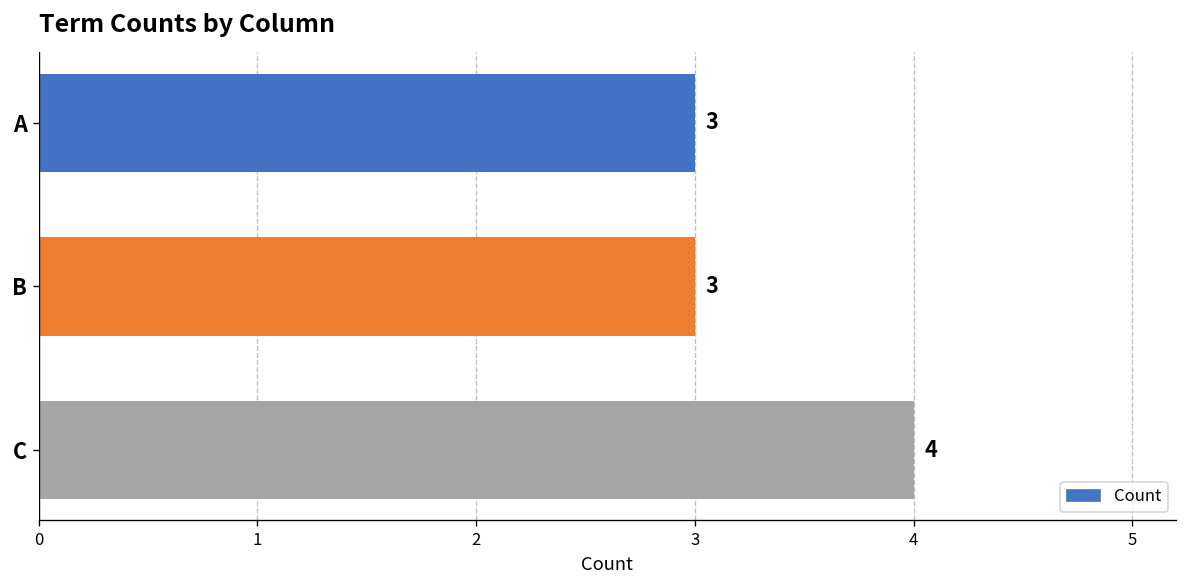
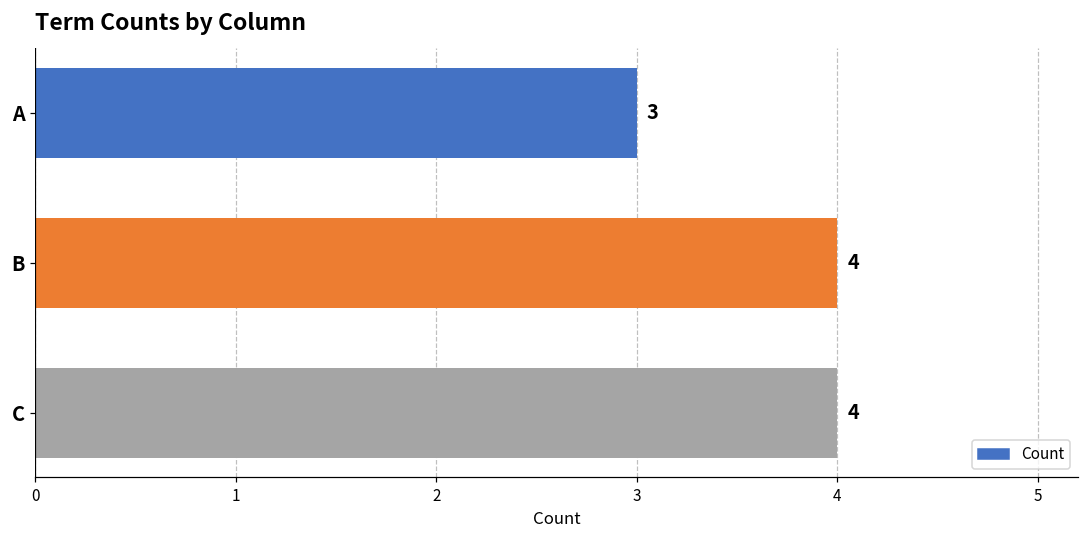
B: 3 -> 4
